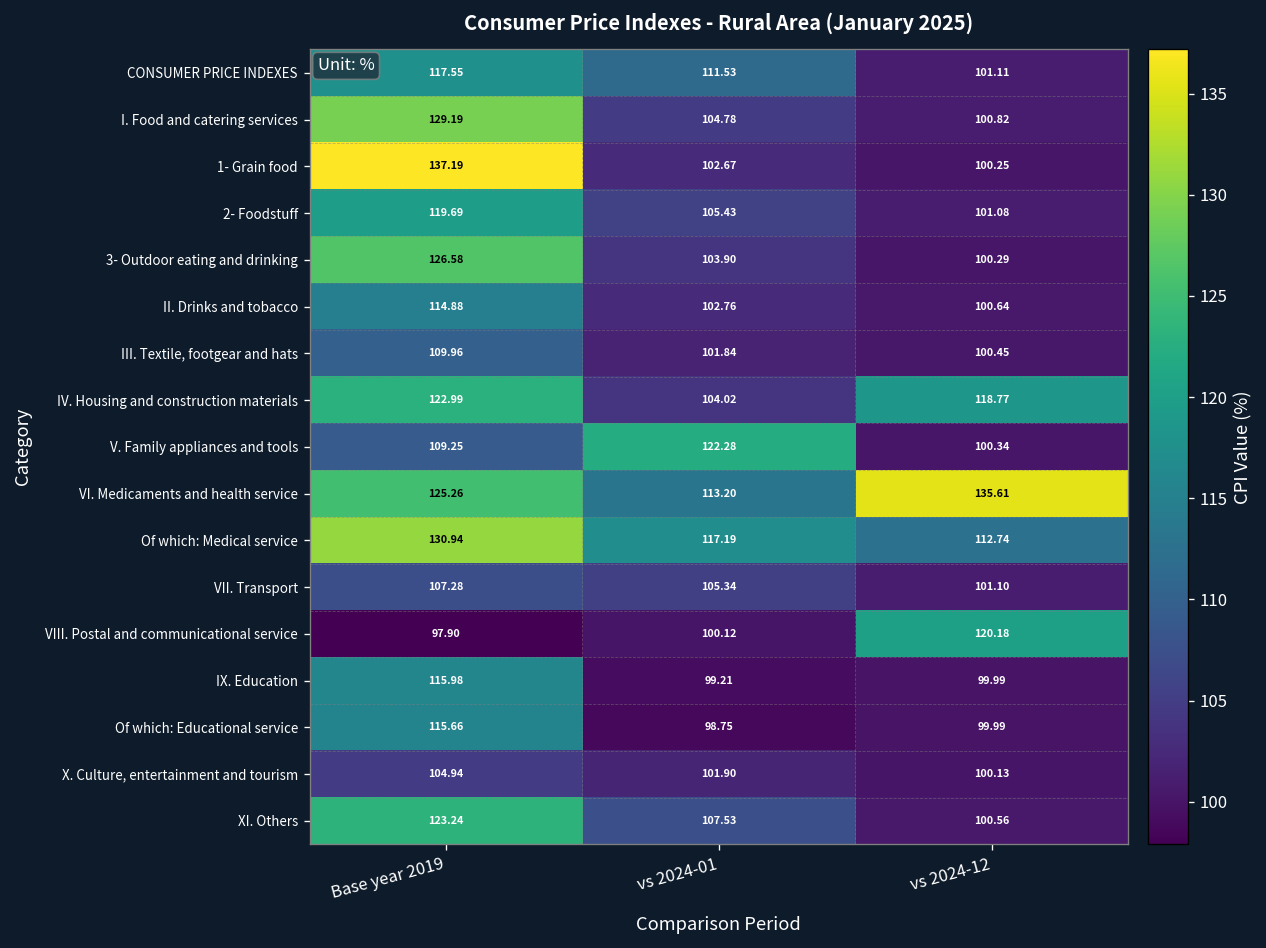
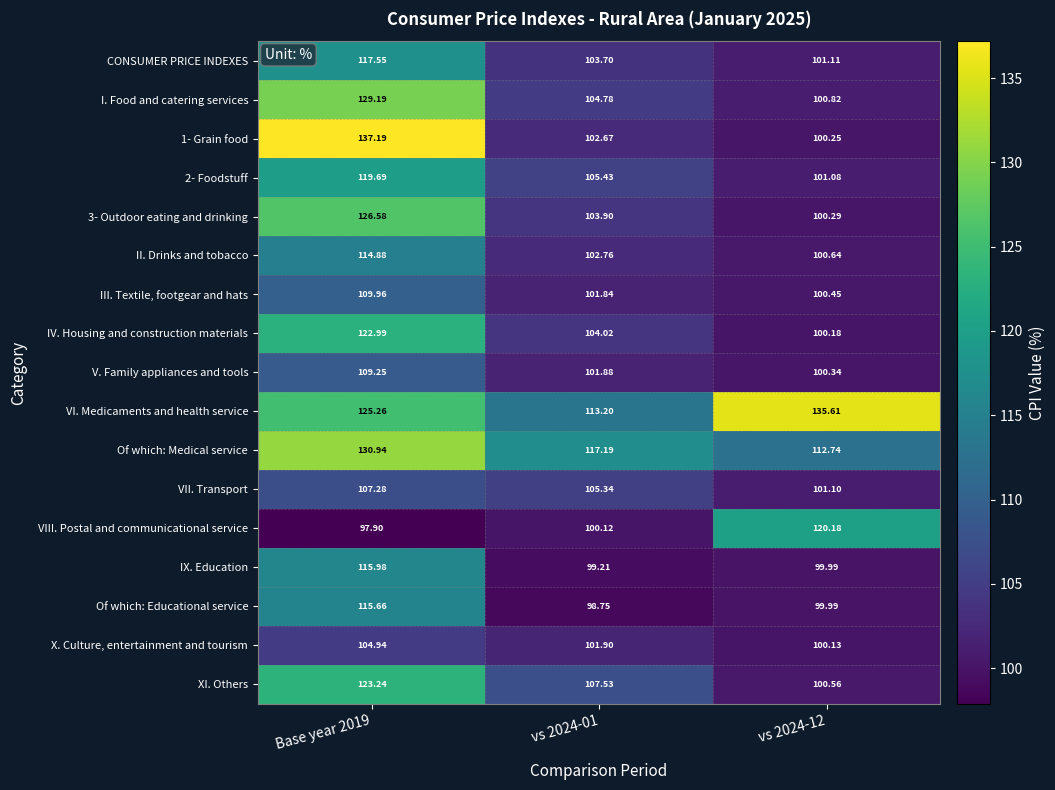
CONSUMER PRICE INDEXES, vs 2024-01: 111.53 -> 103.70
IV. Housing and construction materials, vs 2024-12: 118.77 -> 100.18
V. Family appliances and tools, vs 2024-01: 122.28 -> 101.88
